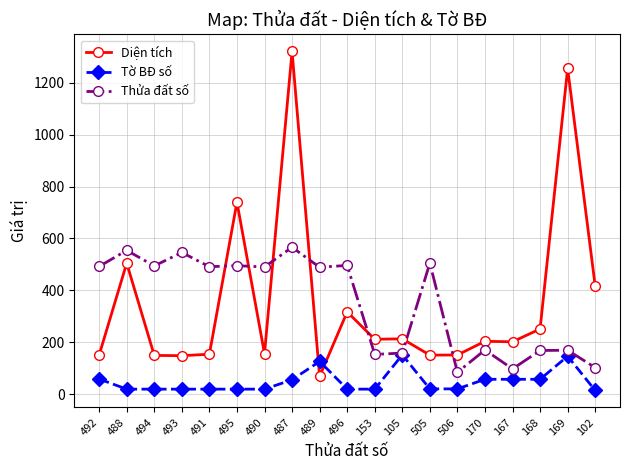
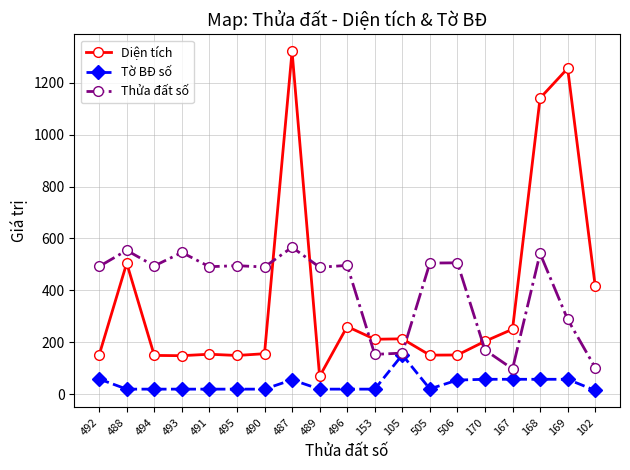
Diện tích, 495: 740 -> 150
Tờ BĐ số, 489: 130 -> 20
Diện tích, 496: 320 -> 260
Tờ BĐ số, 506: 20 -> 50
Thửa đất số, 506: 80 -> 510
Diện tích, 167: 200 -> 250
Diện tích, 168: 250 -> 1140
Thửa đất số, 168: 170 -> 540
Tờ BĐ số, 169: 150 -> 60
Thửa đất số, 169: 170 -> 290
